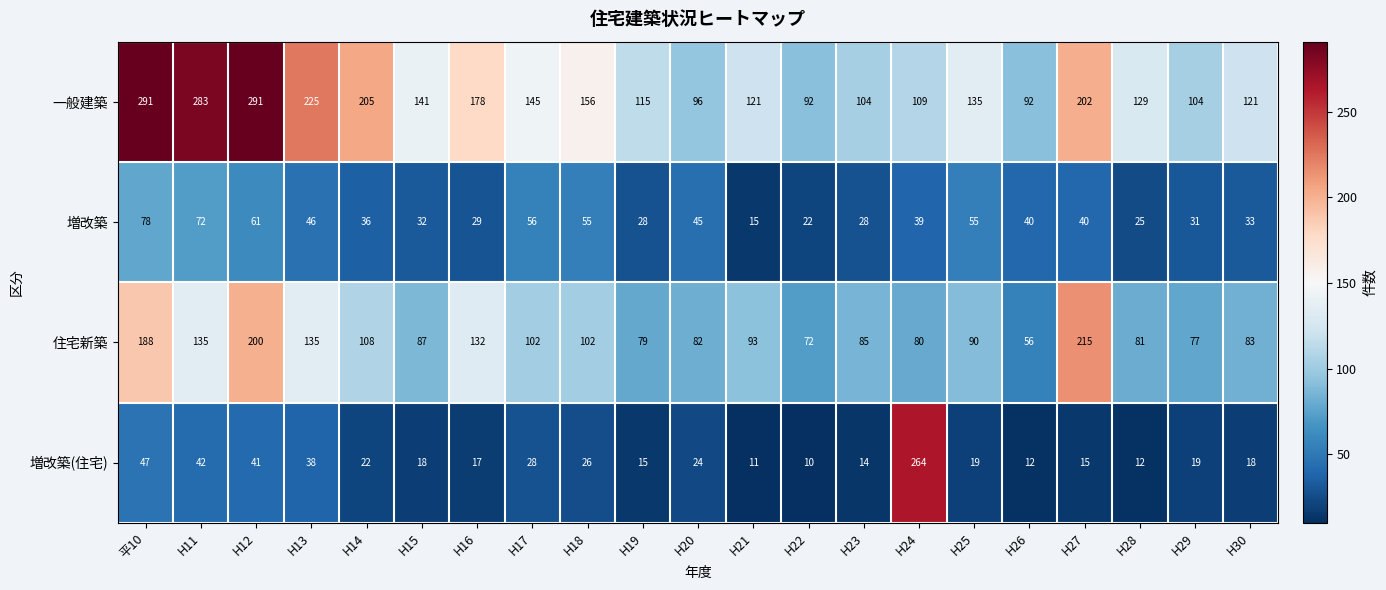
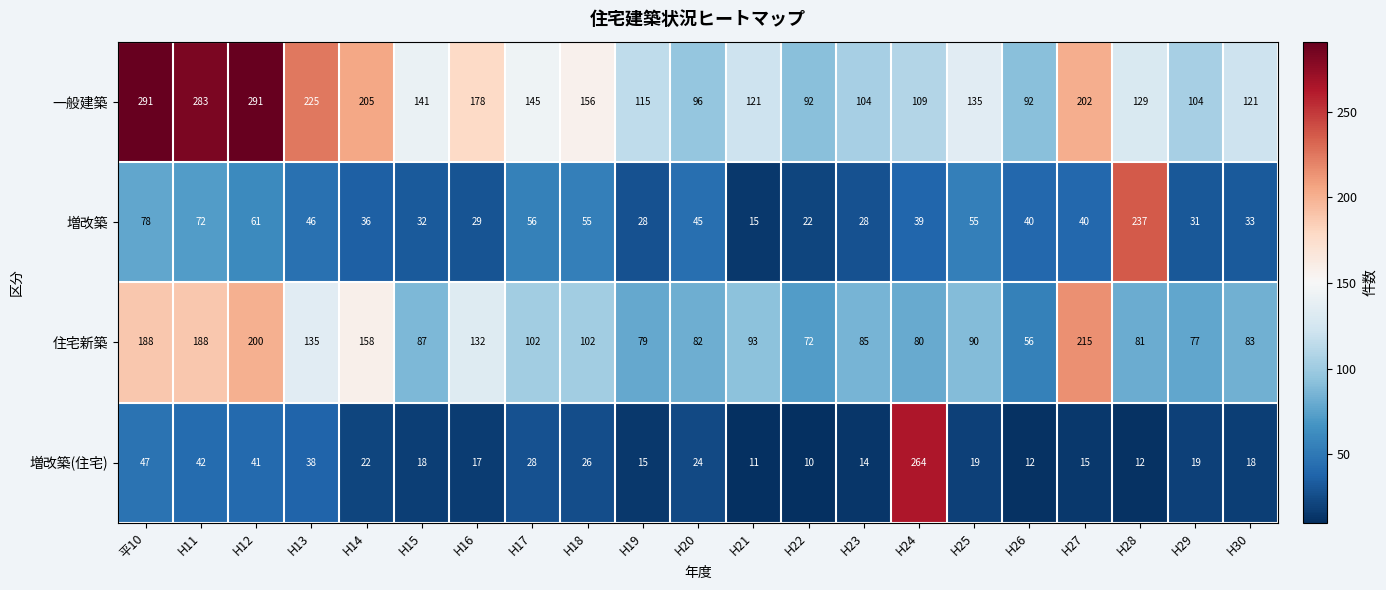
増改築, H28: 25 -> 237
住宅新築, H11: 135 -> 188
住宅新築, H14: 108 -> 158
